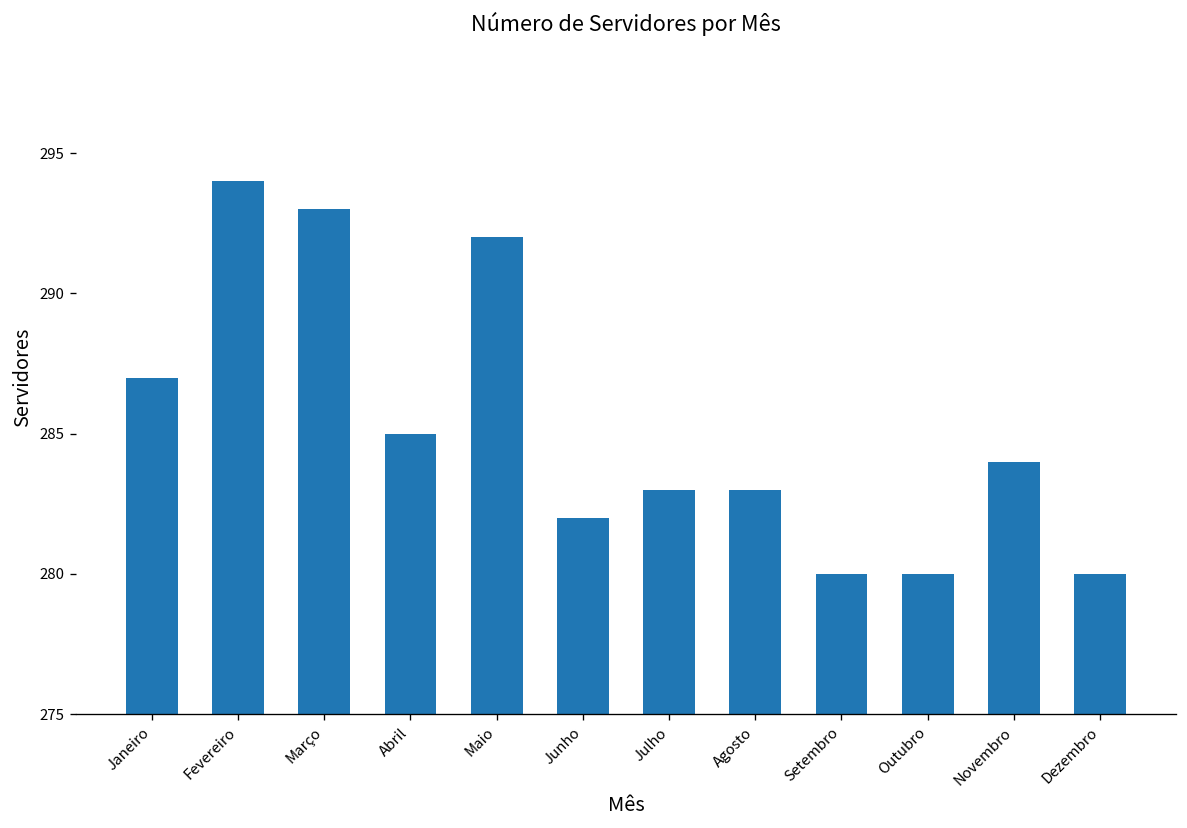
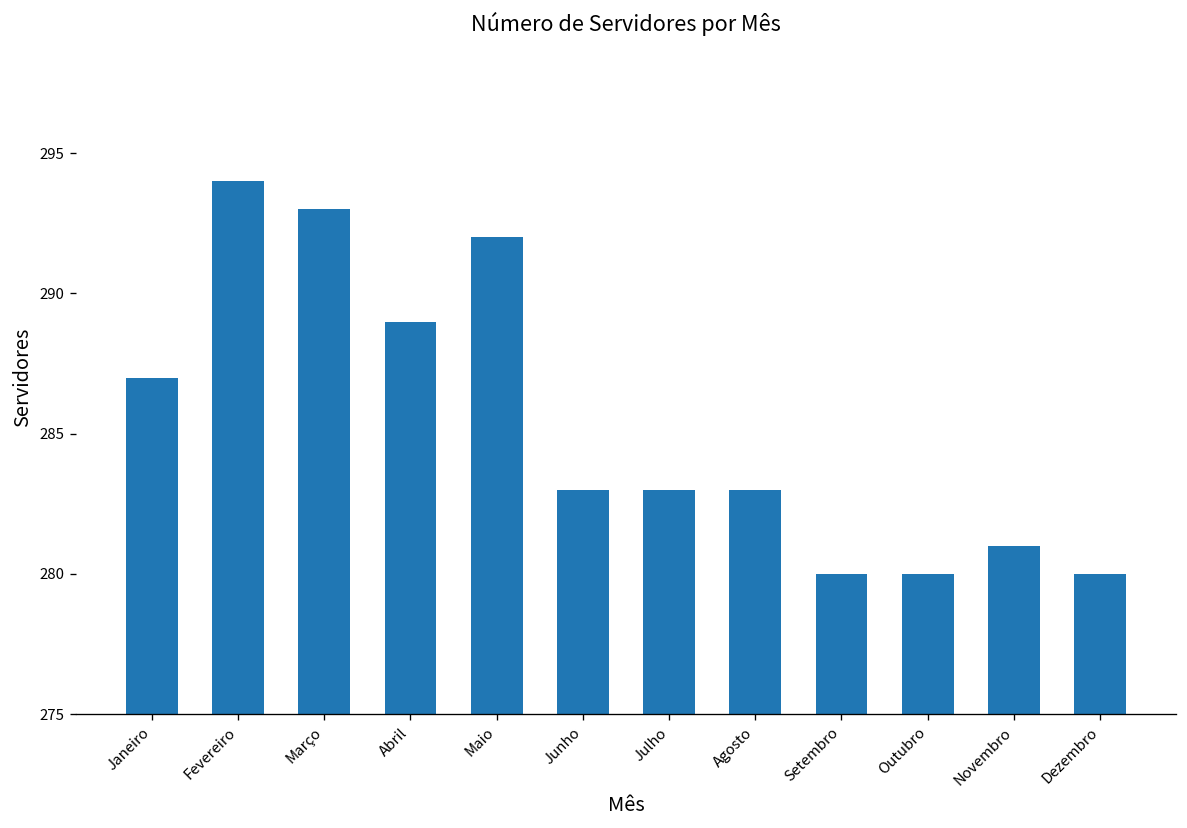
Abril: 285 -> 289
Junho: 282 -> 283
Novembro: 284 -> 281
